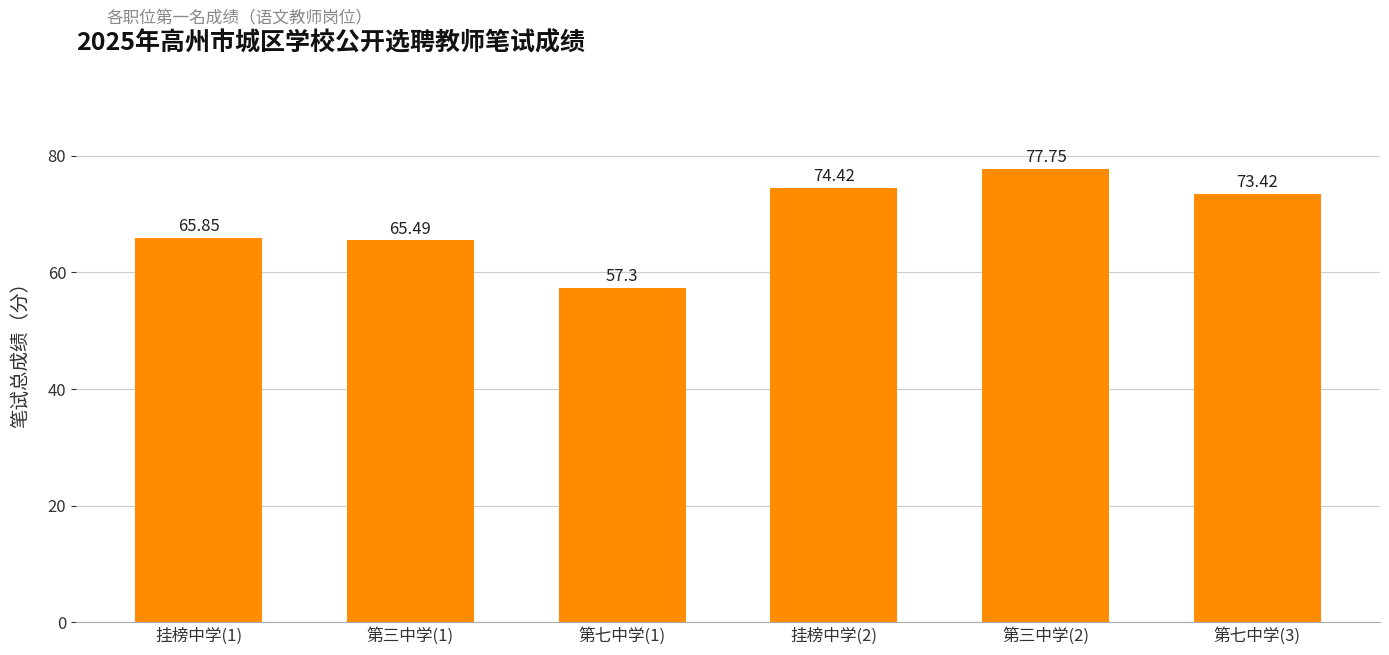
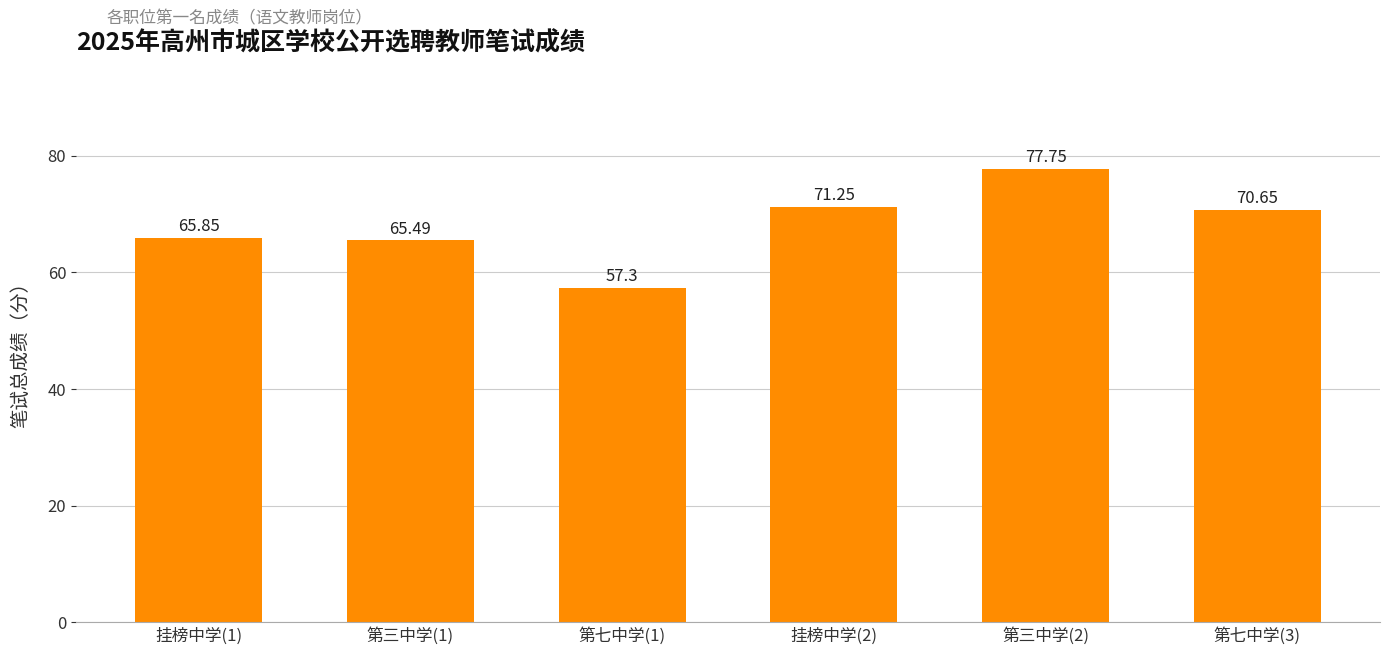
挂榜中学(2): 74.42 -> 71.25
第七中学(3): 73.42 -> 70.65
